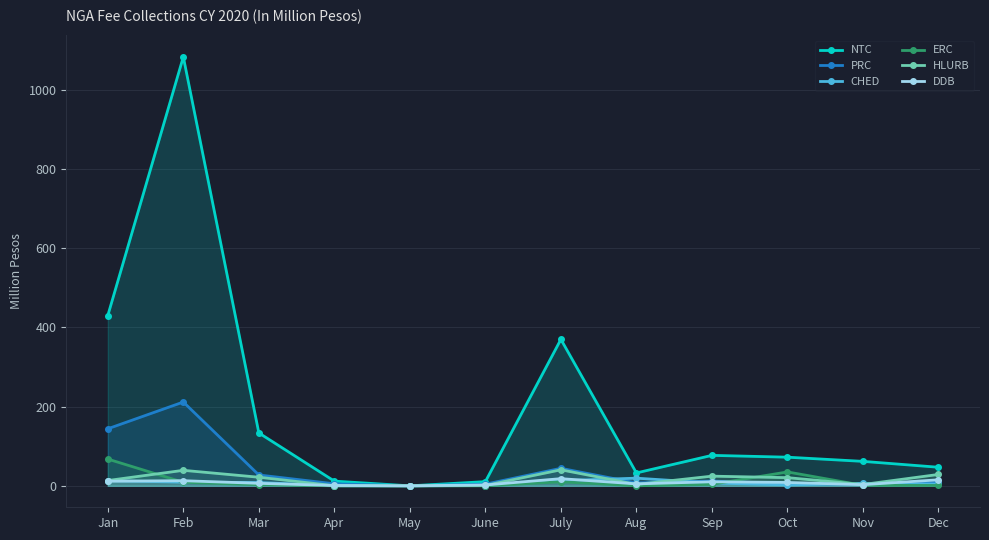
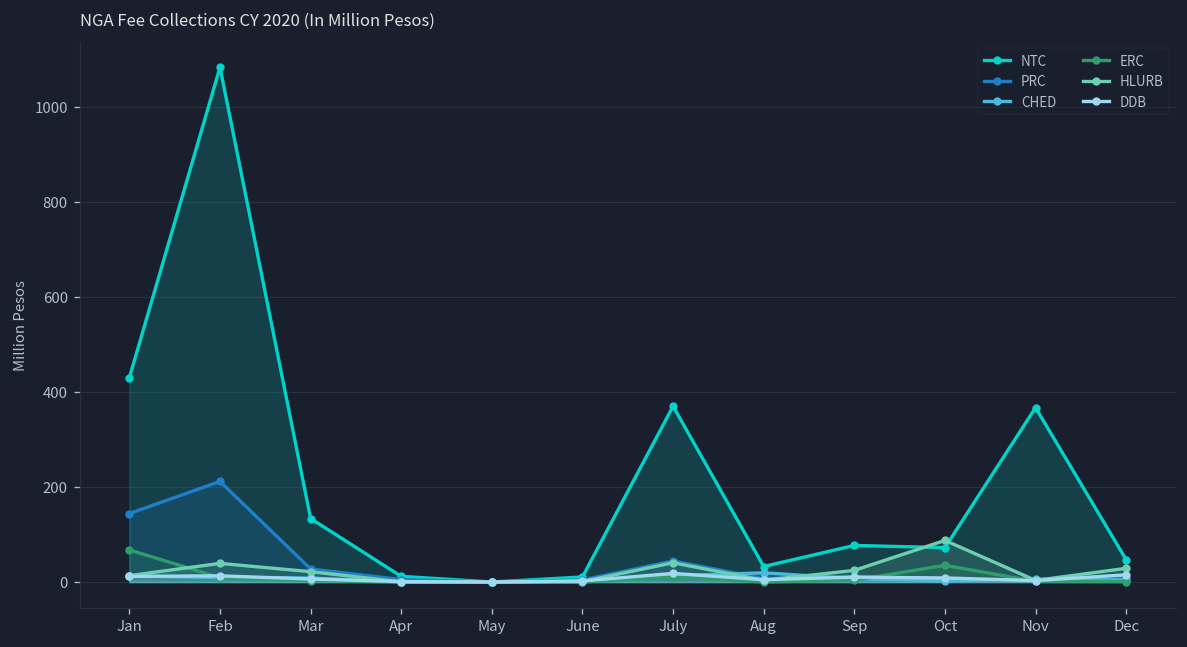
HLURB, Oct: 20 -> 90
NTC, Nov: 60 -> 370
